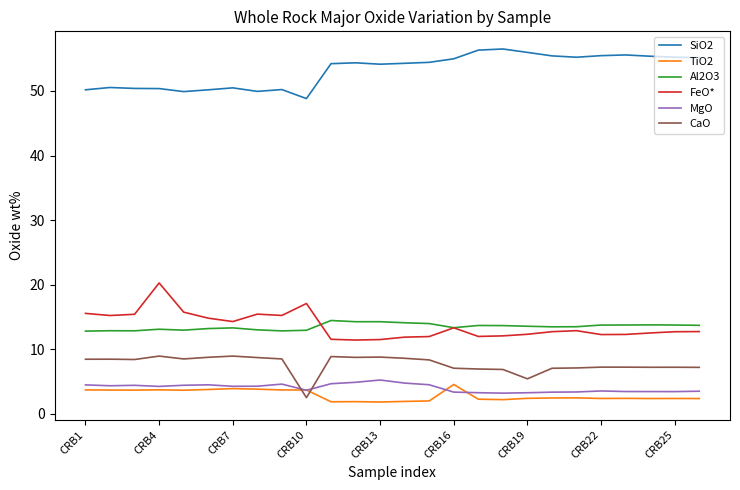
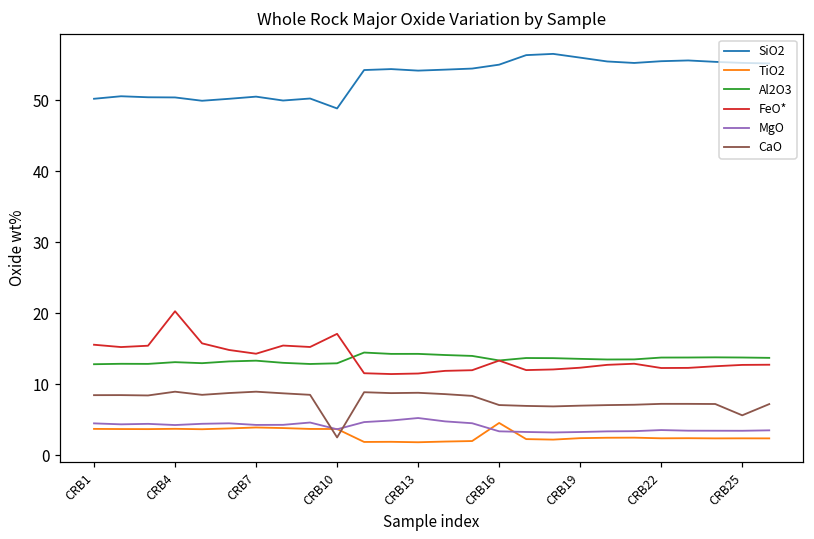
CaO, CRB19: 5 -> 7
CaO, CRB25: 7 -> 6
